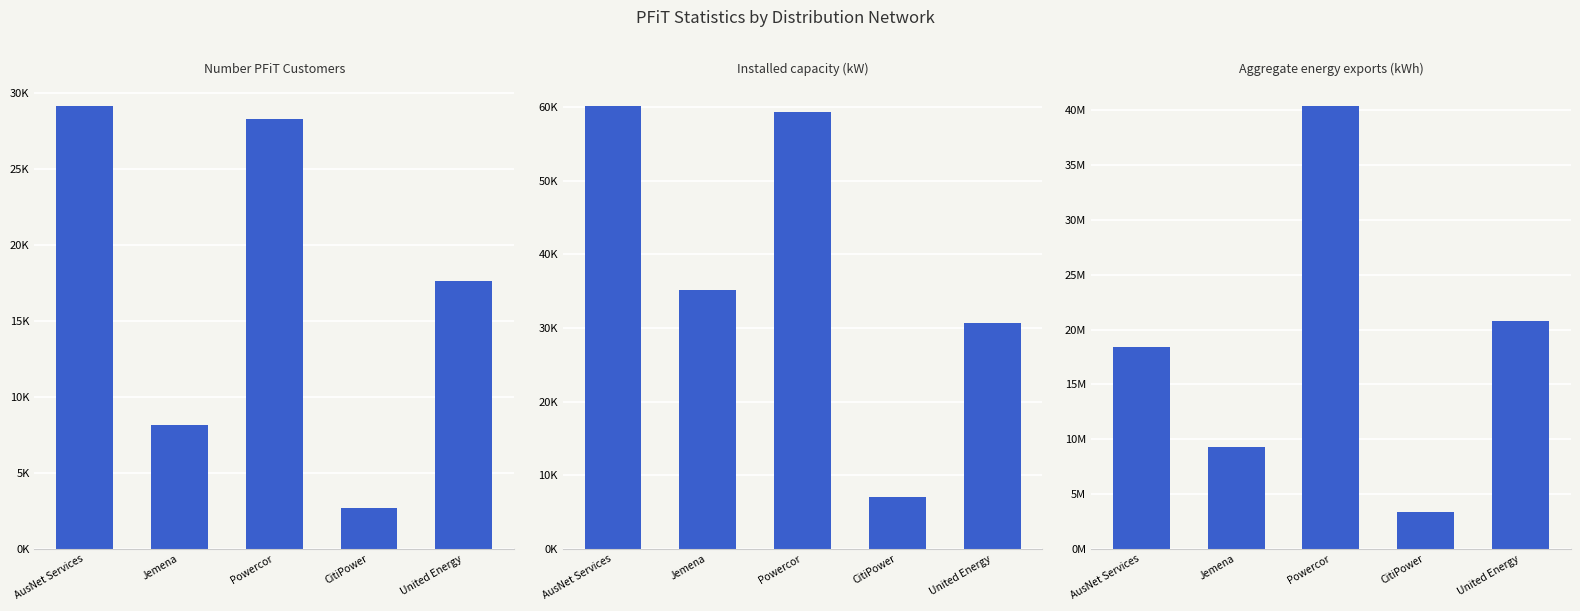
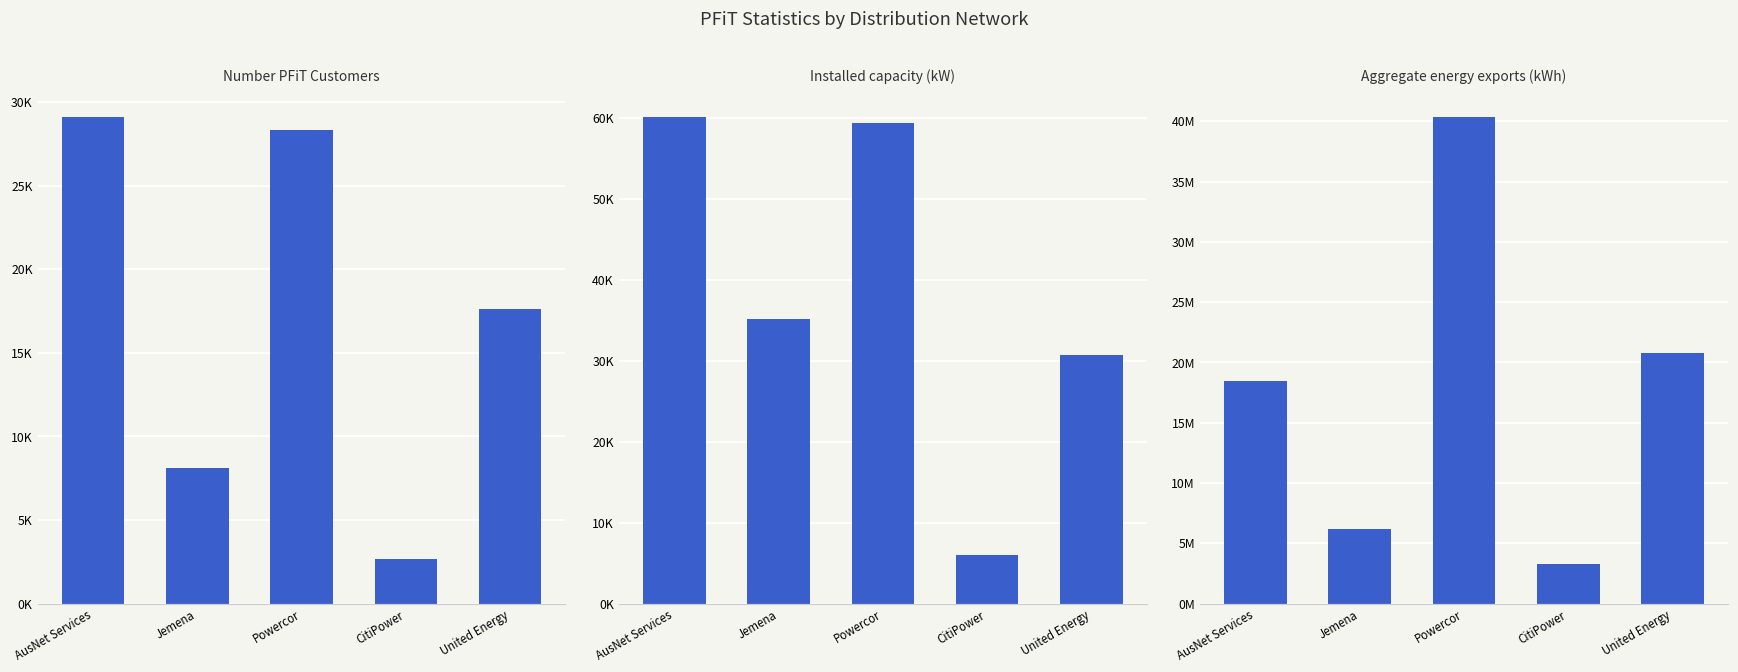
Installed capacity (kW), CitiPower: 7000 -> 6000
Aggregate energy exports (kWh), Jemena: 9300000 -> 6200000
